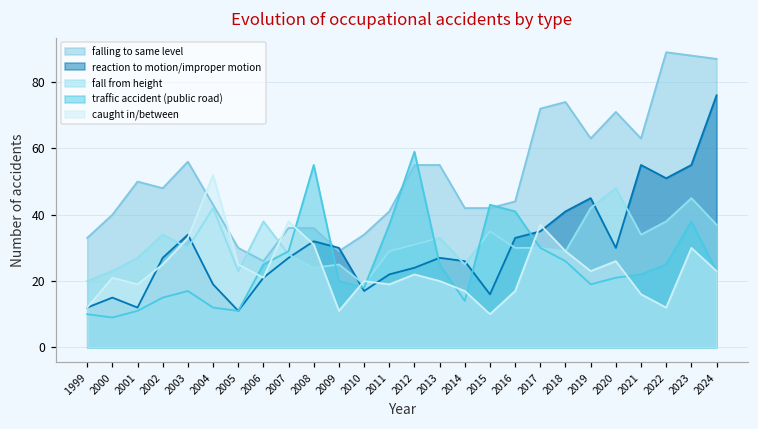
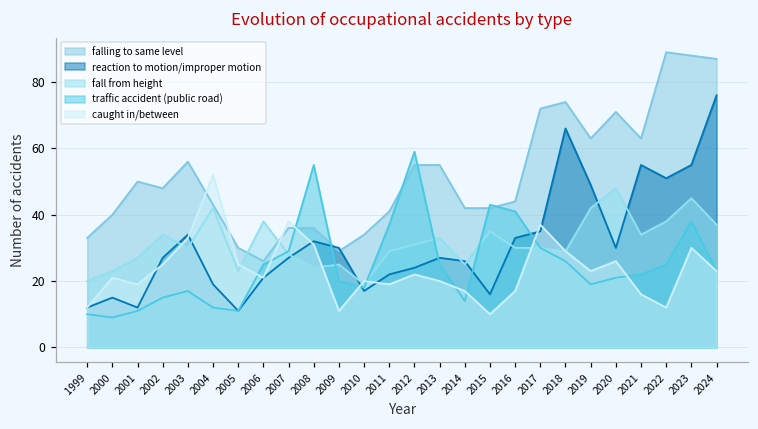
reaction to motion/improper motion, 2018: 41 -> 66
reaction to motion/improper motion, 2019: 45 -> 49
